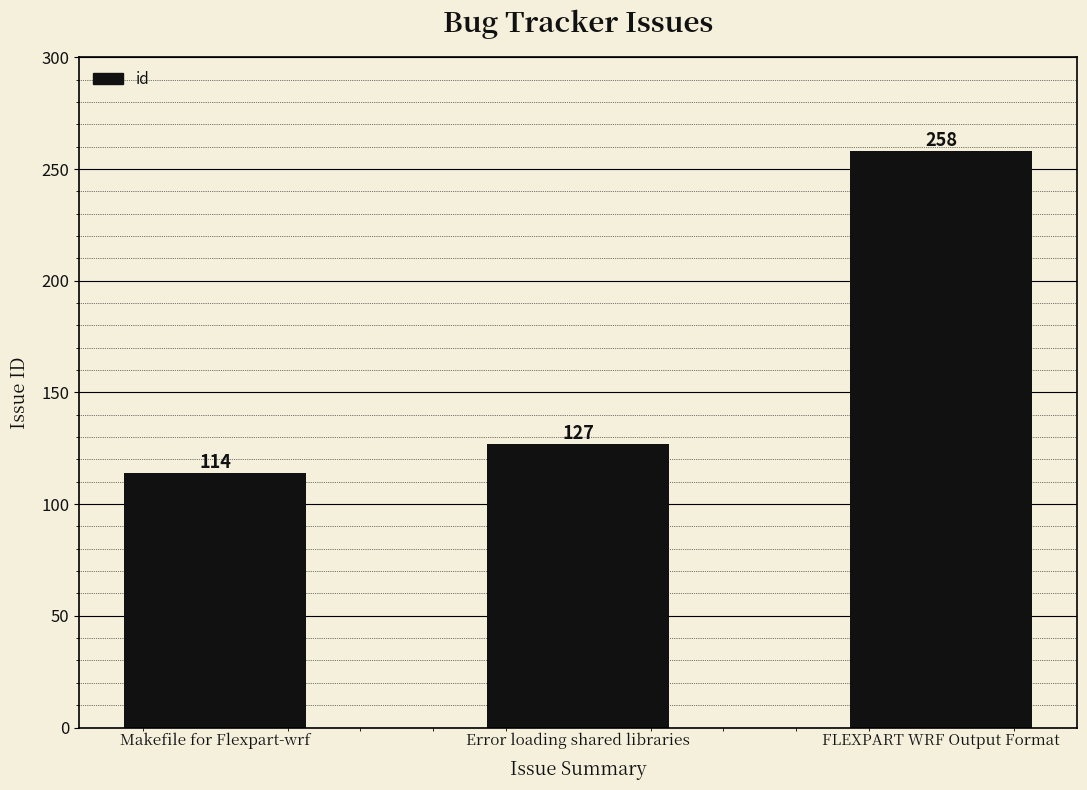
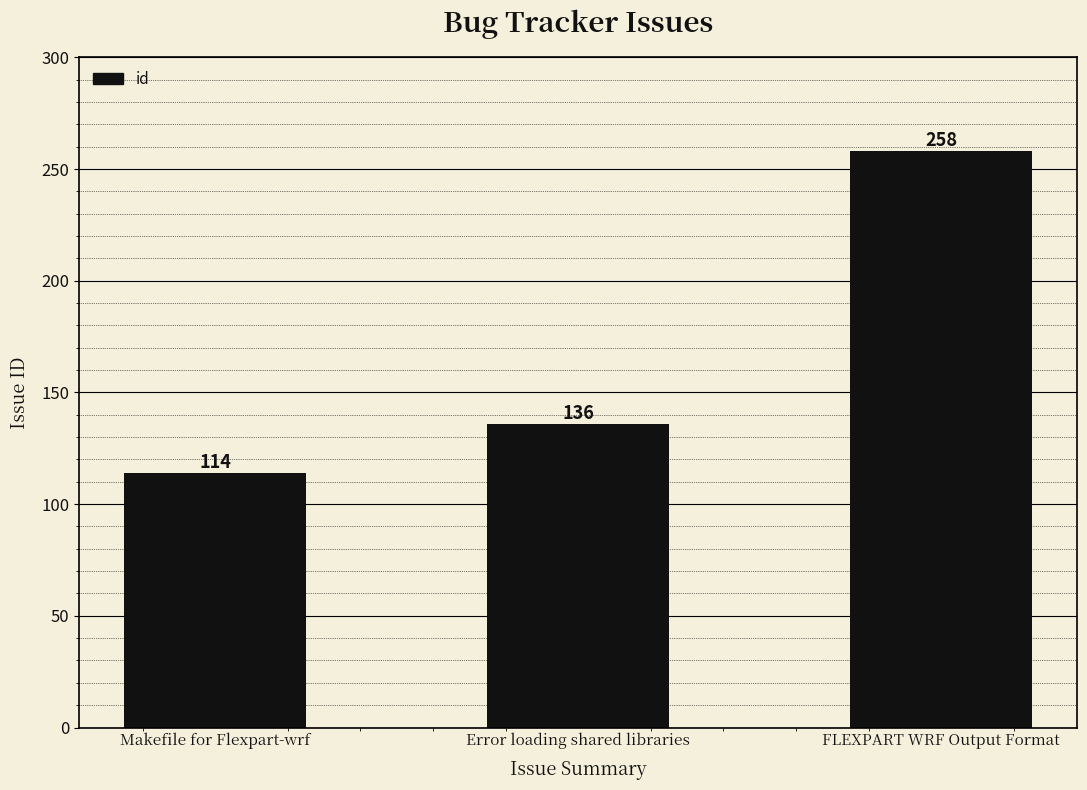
Error loading shared libraries: 127 -> 136
